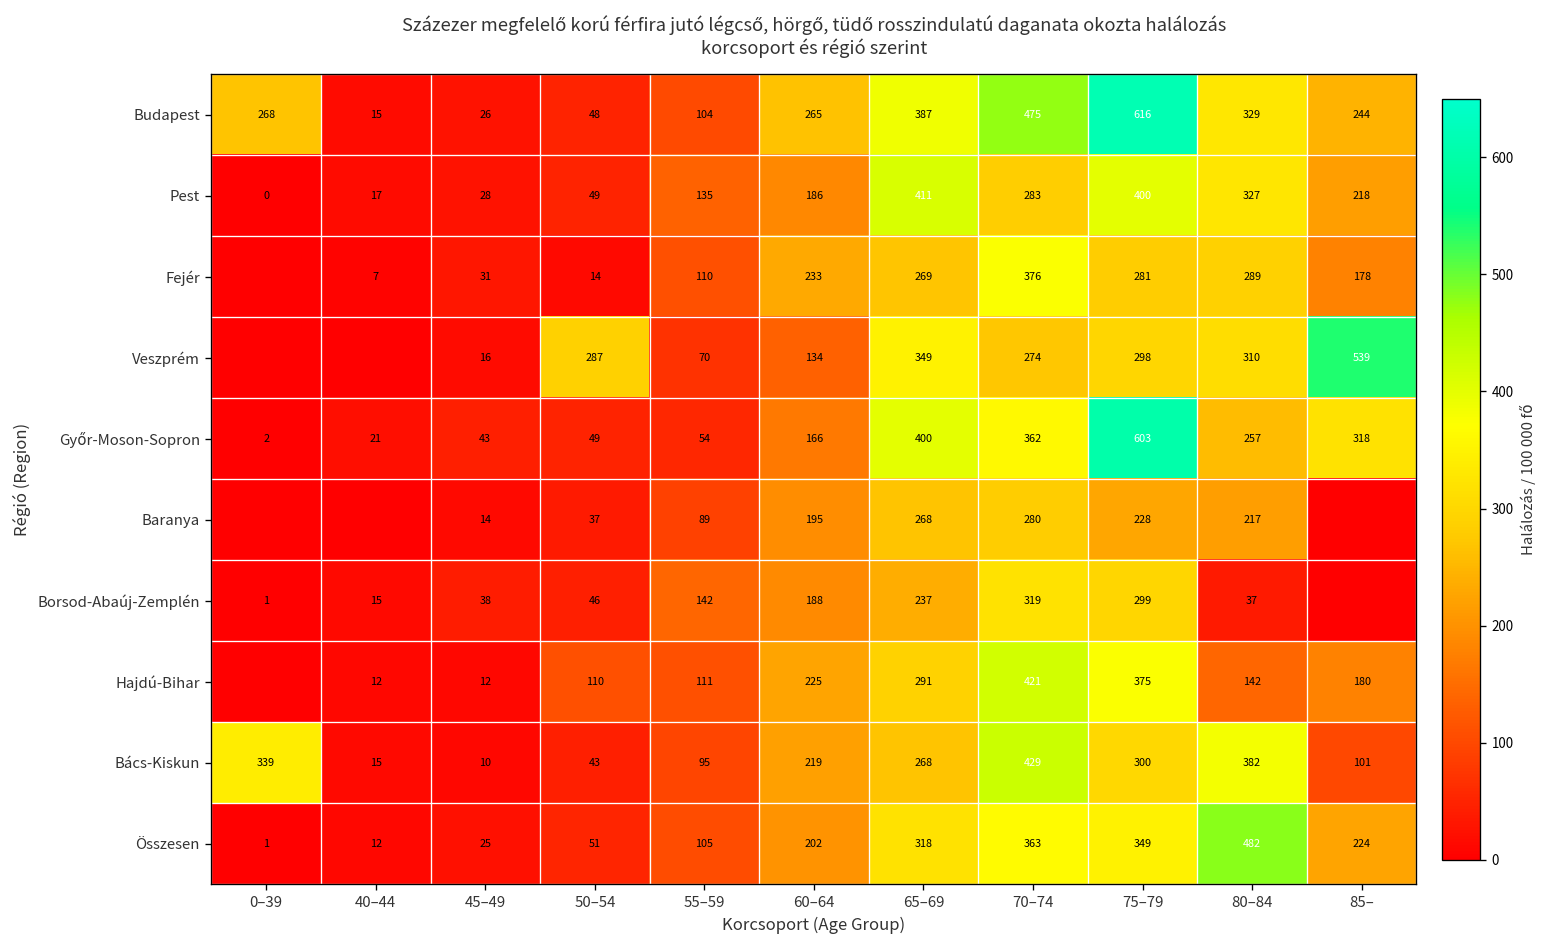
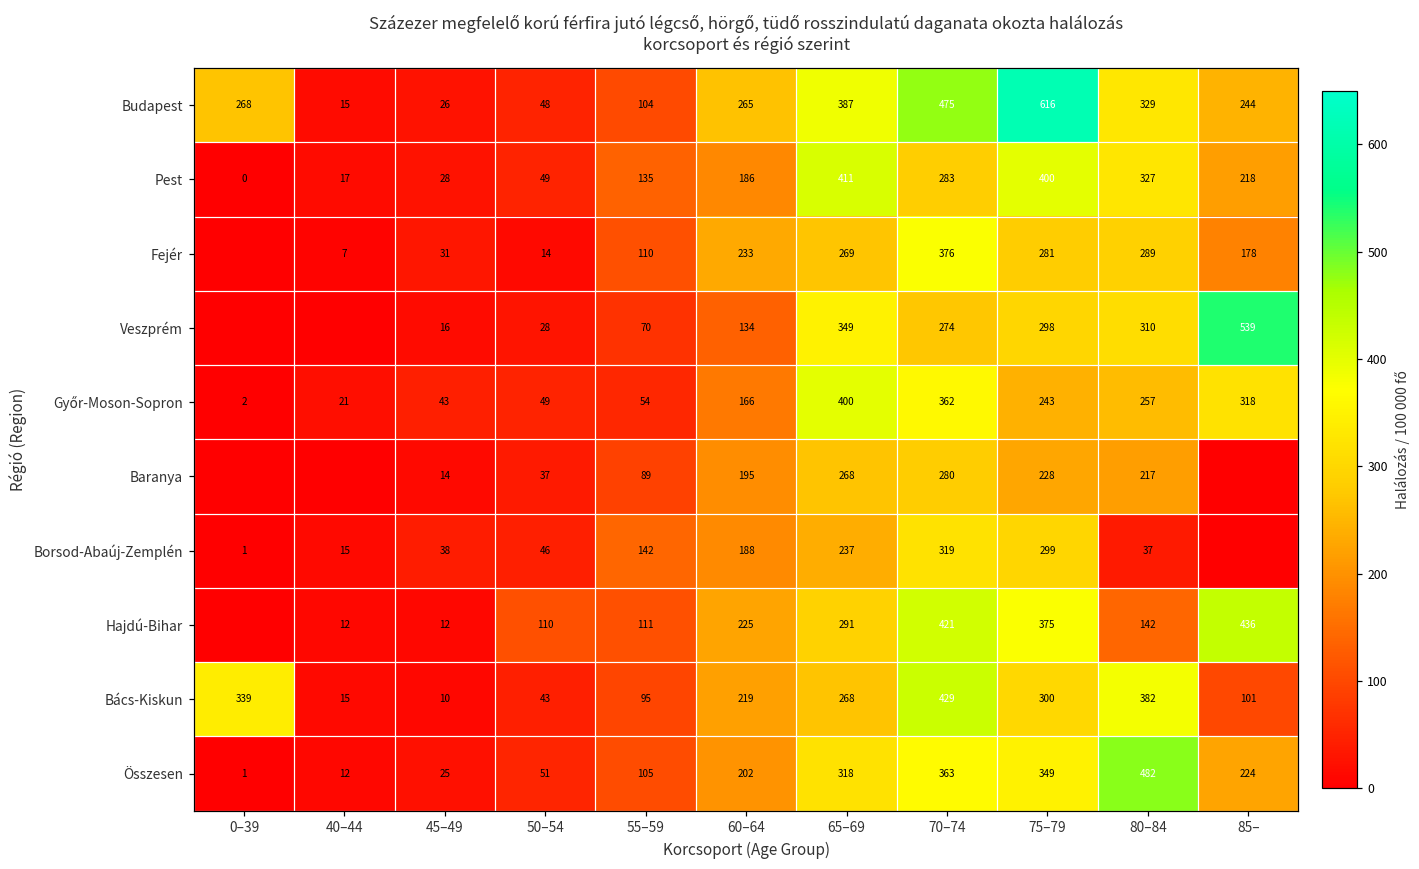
Veszprém, 50–54: 287 -> 28
Győr-Moson-Sopron, 75–79: 603 -> 243
Hajdú-Bihar, 85–: 180 -> 436
